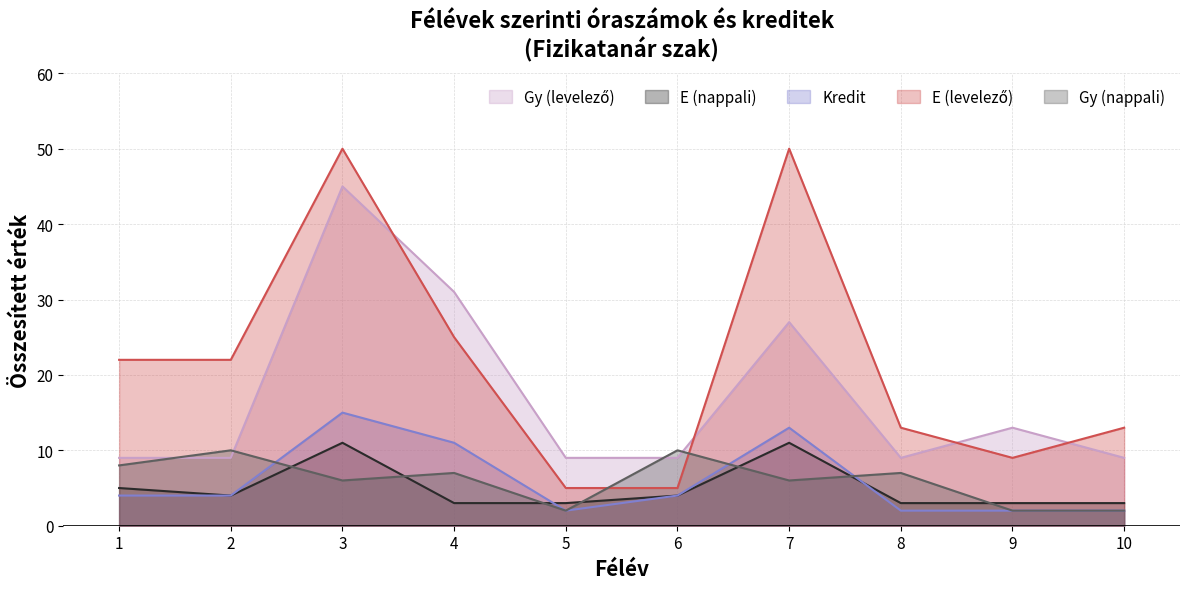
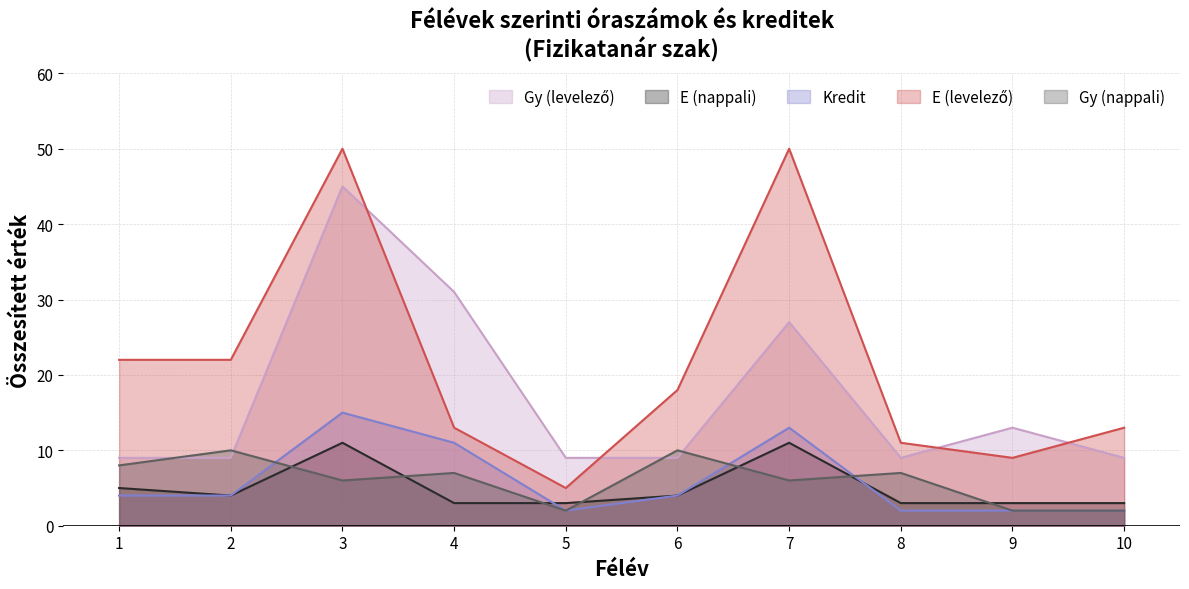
E (levelező), 4: 25 -> 13
E (levelező), 6: 5 -> 18
E (levelező), 8: 13 -> 11
